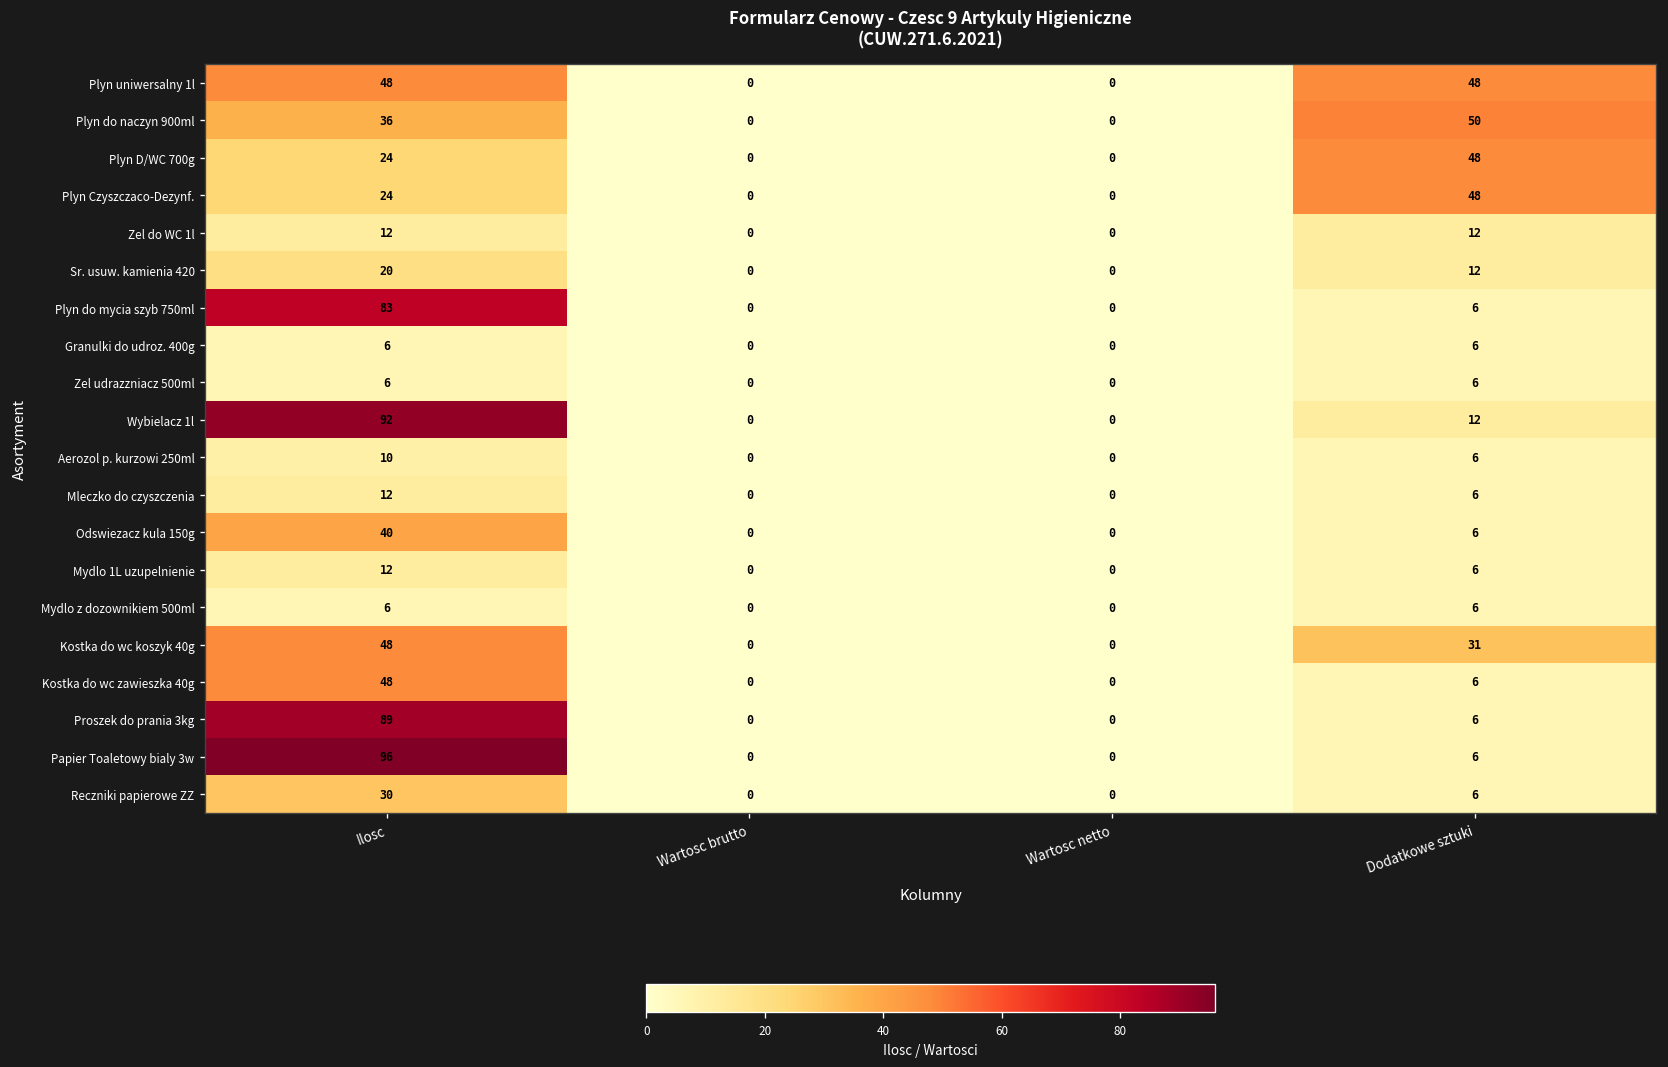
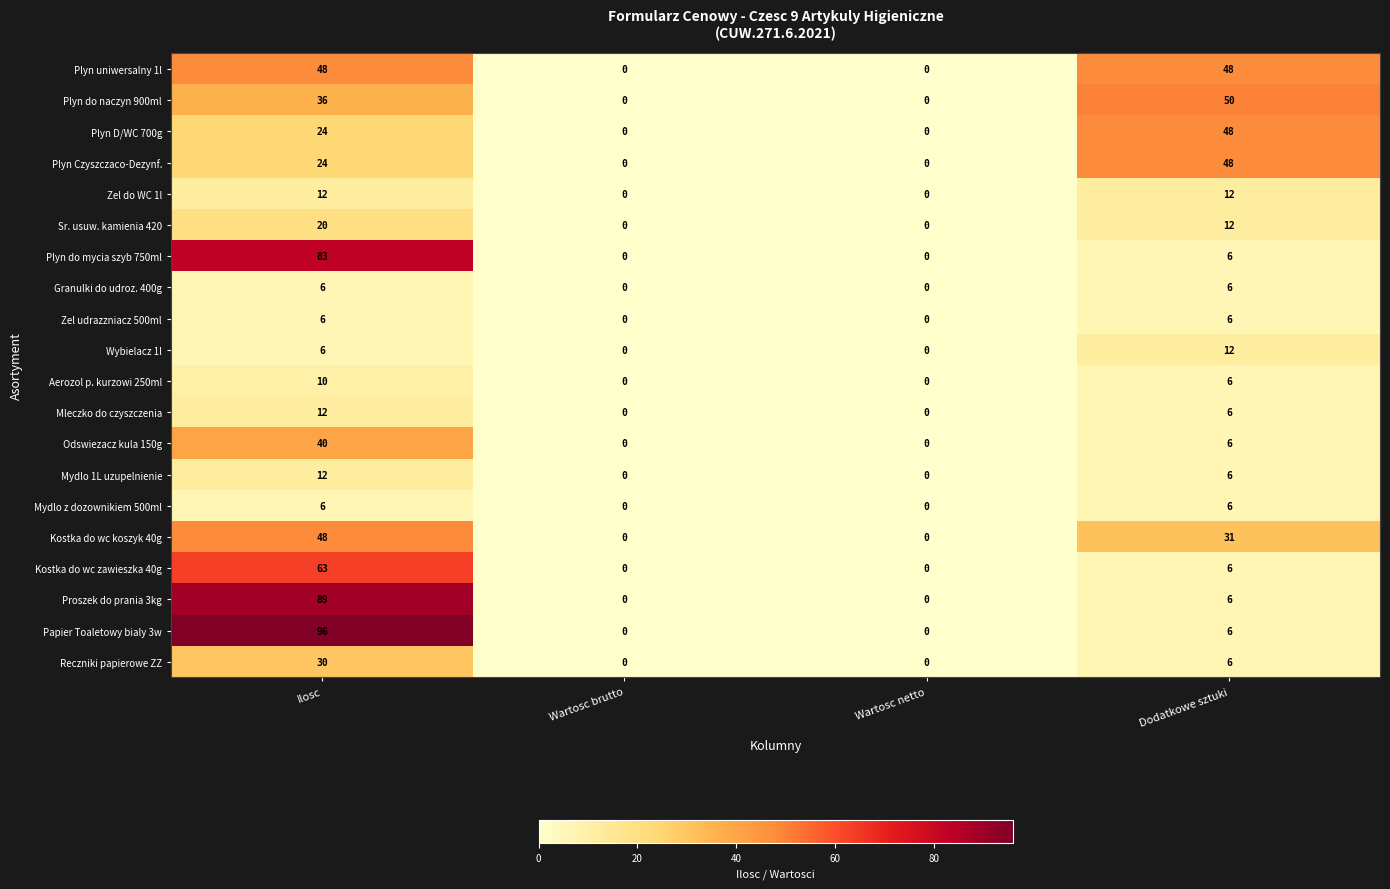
Wybielacz 1l, Ilosc: 92 -> 6
Kostka do wc zawieszka 40g, Ilosc: 48 -> 63
